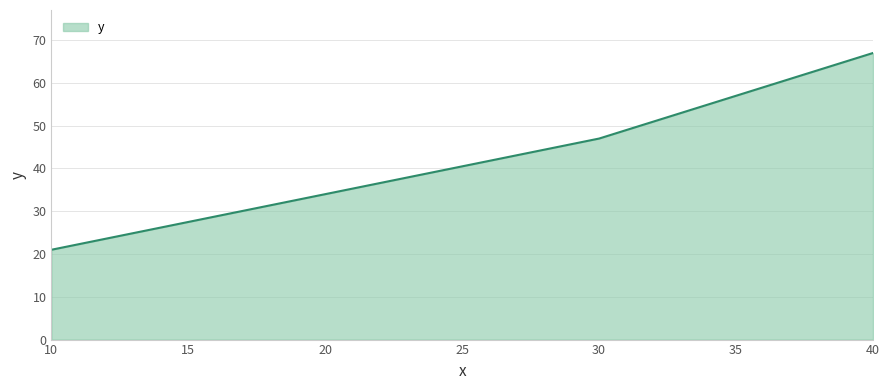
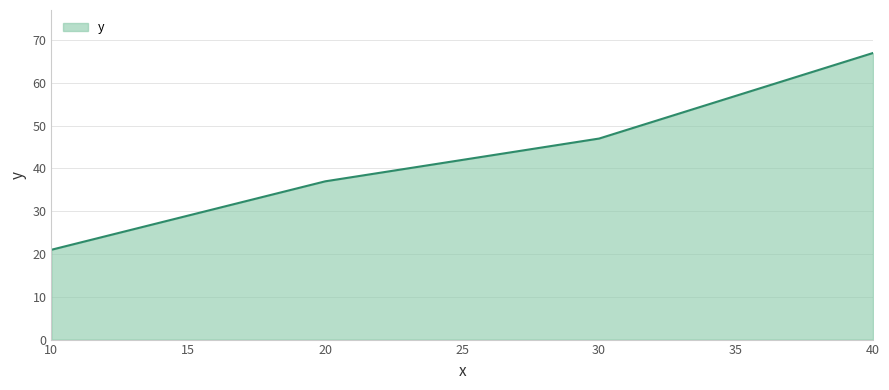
20: 34 -> 37
